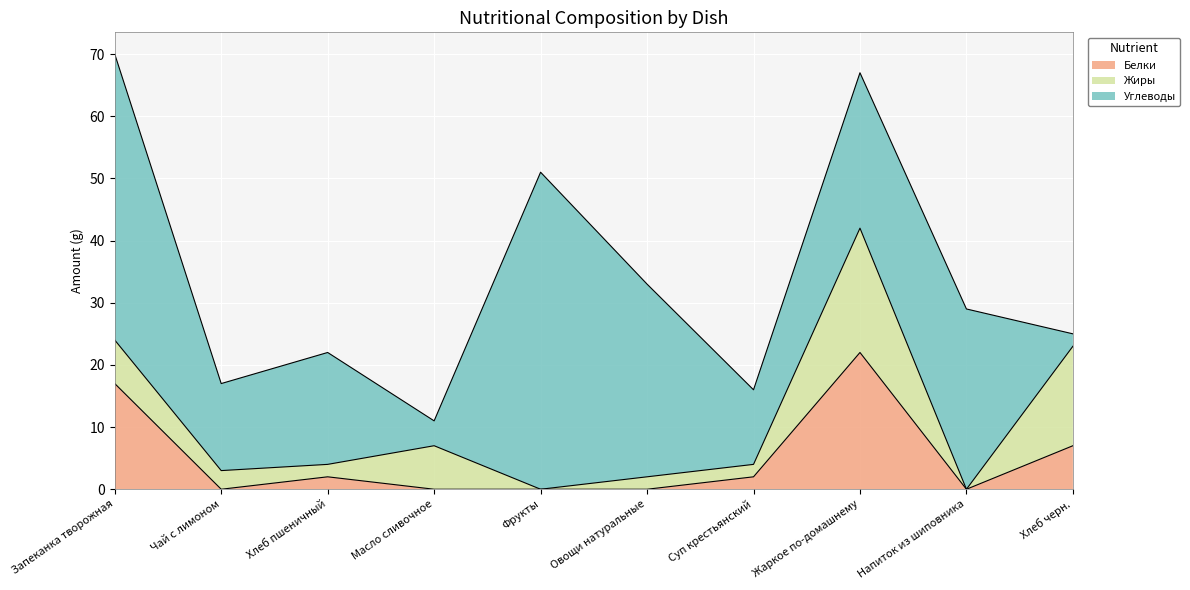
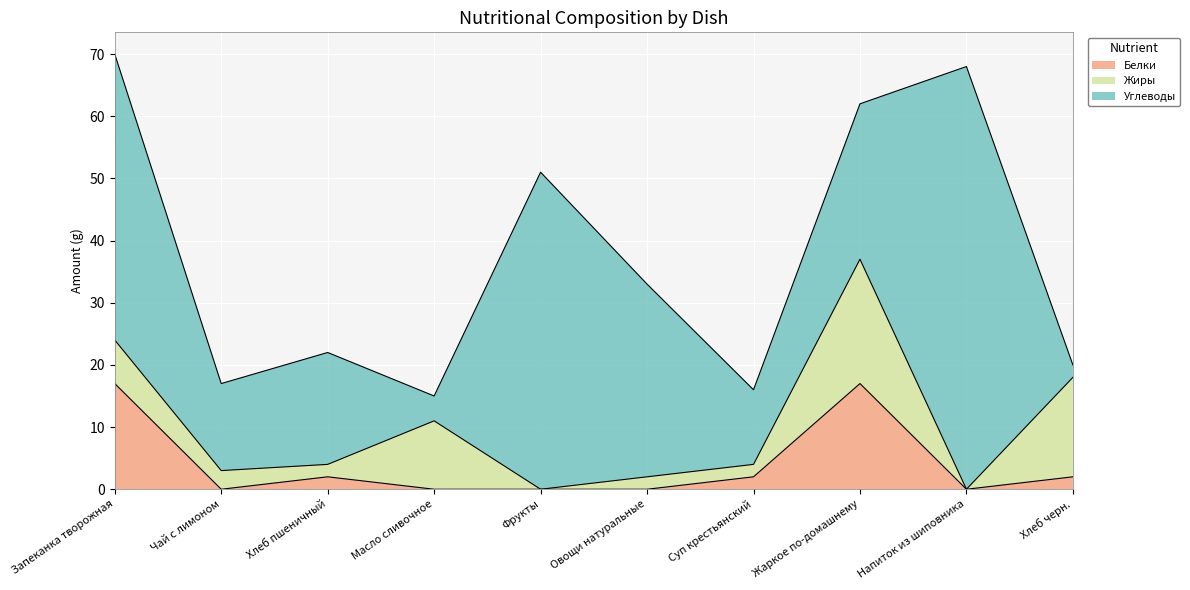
Жиры, Масло сливочное: 7 -> 11
Белки, Жаркое по-домашнему: 22 -> 17
Углеводы, Напиток из шиповника: 29 -> 68
Белки, Хлеб черн.: 7 -> 2
